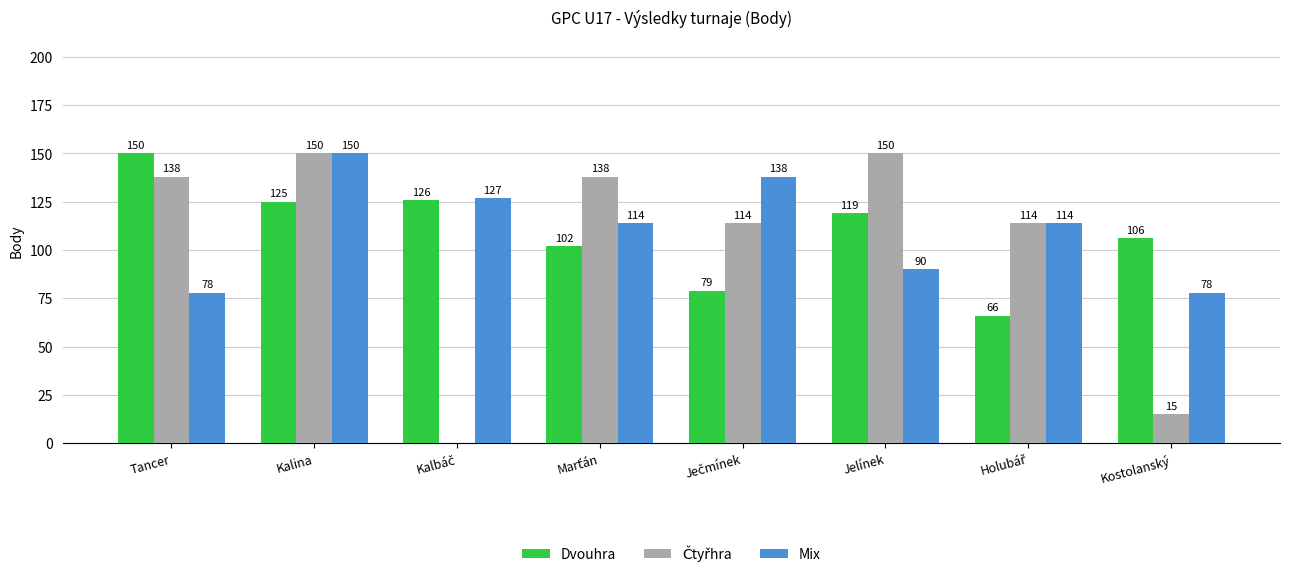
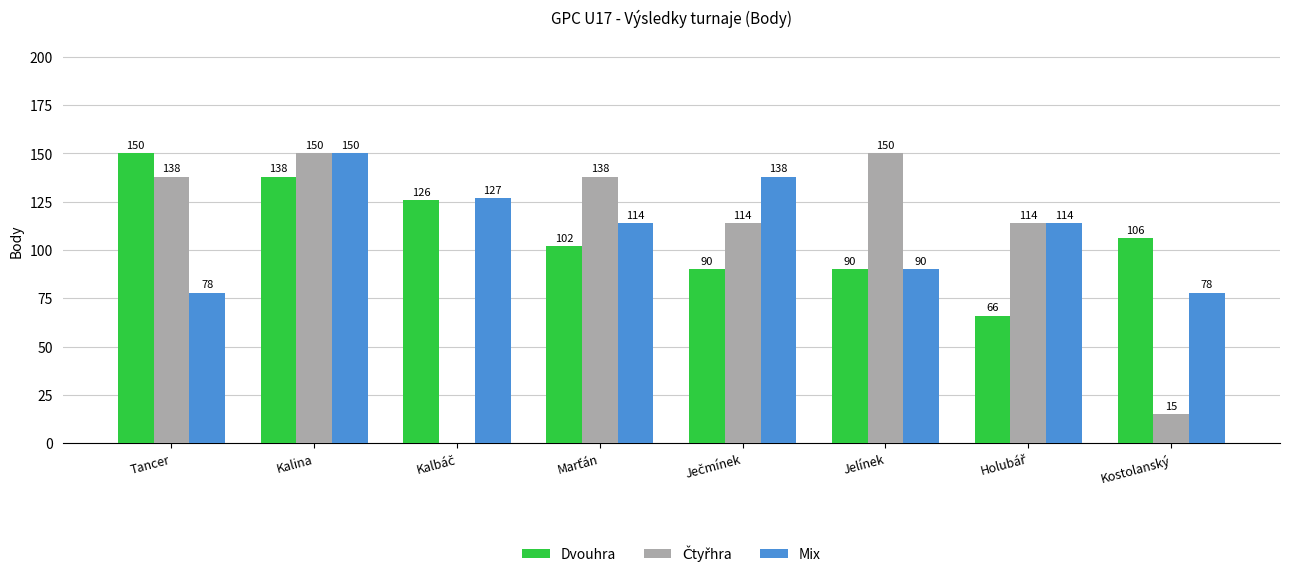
Dvouhra, Kalina: 125 -> 138
Dvouhra, Ječmínek: 79 -> 90
Dvouhra, Jelínek: 119 -> 90
